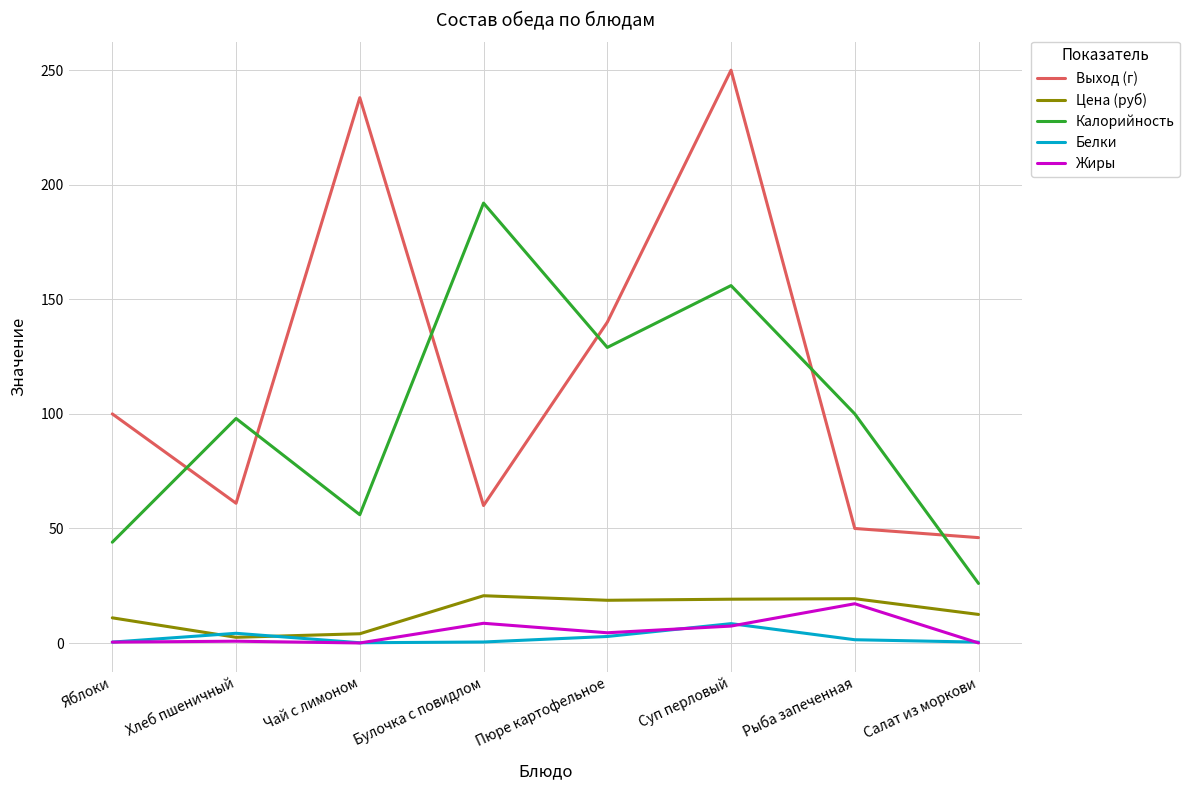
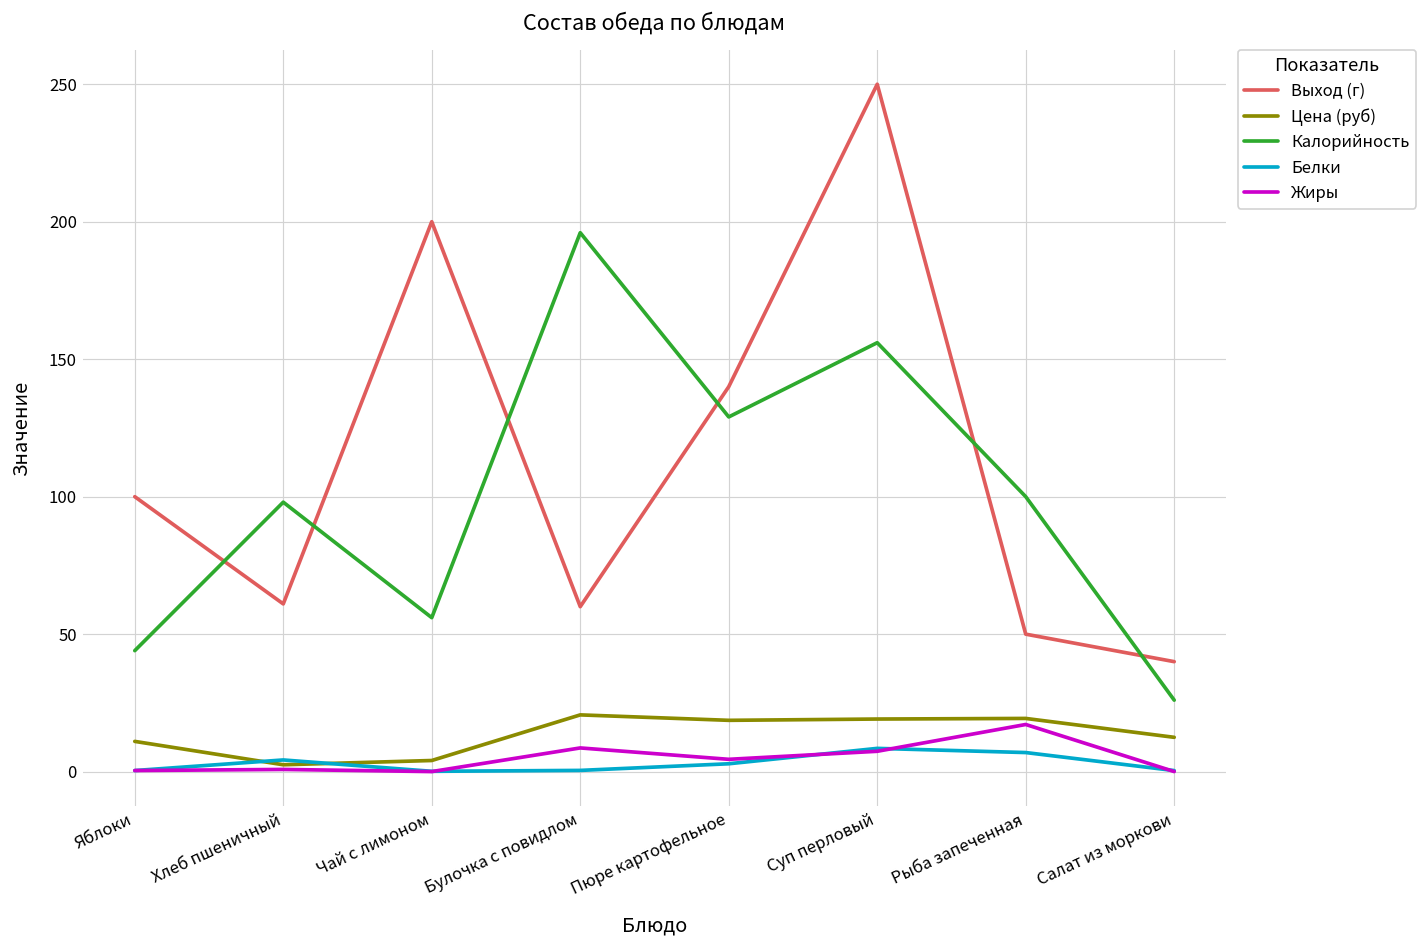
Выход (г), Чай с лимоном: 238 -> 200
Калорийность, Булочка с повидлом: 192 -> 196
Белки, Рыба запеченная: 1 -> 7
Выход (г), Салат из моркови: 46 -> 40
